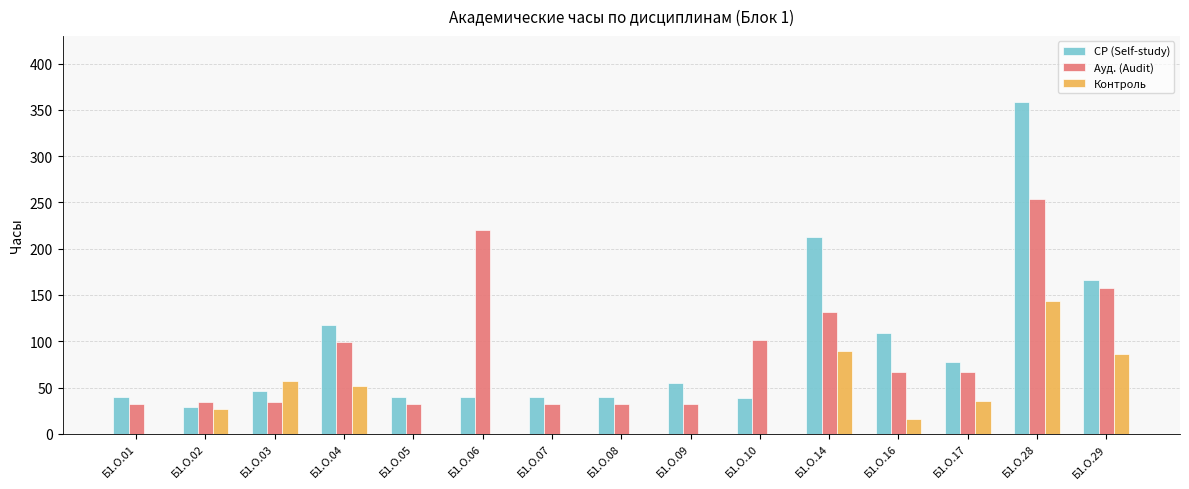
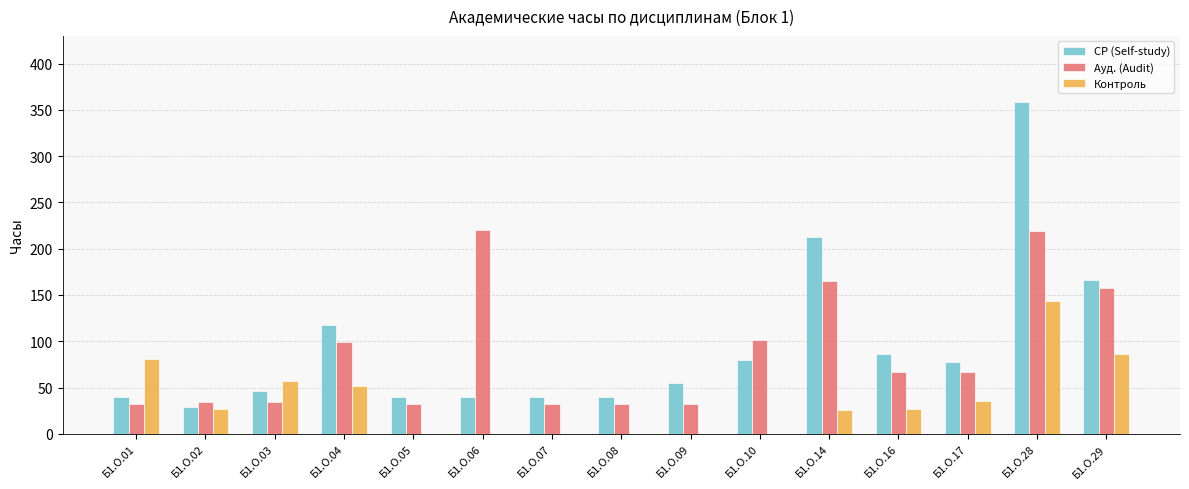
Контроль, Б1.О.01: 0 -> 80
СР (Self-study), Б1.О.10: 40 -> 80
Ауд. (Audit), Б1.О.14: 130 -> 170
Контроль, Б1.О.14: 90 -> 30
СР (Self-study), Б1.О.16: 110 -> 90
Контроль, Б1.О.16: 20 -> 30
Ауд. (Audit), Б1.О.28: 250 -> 220
